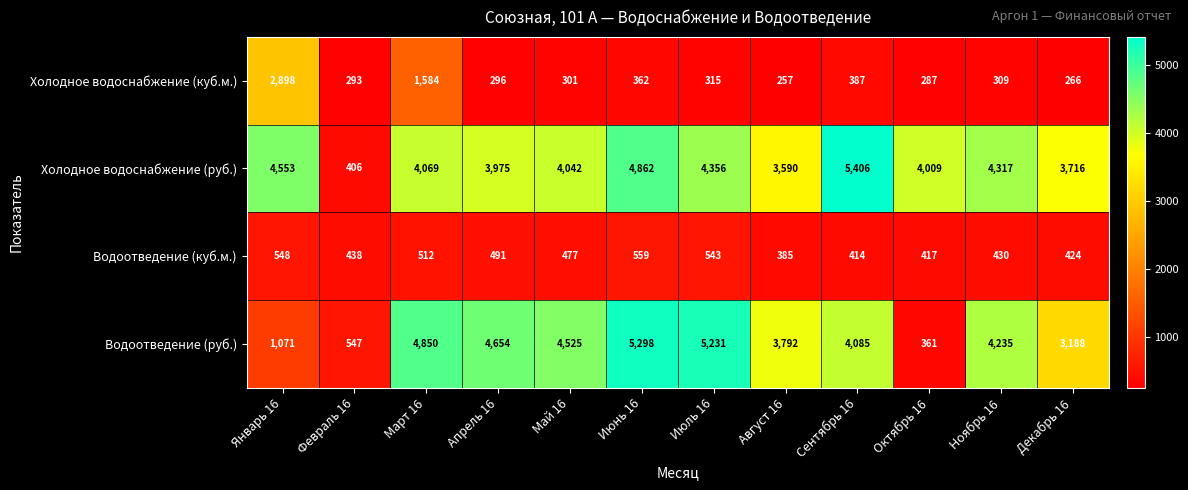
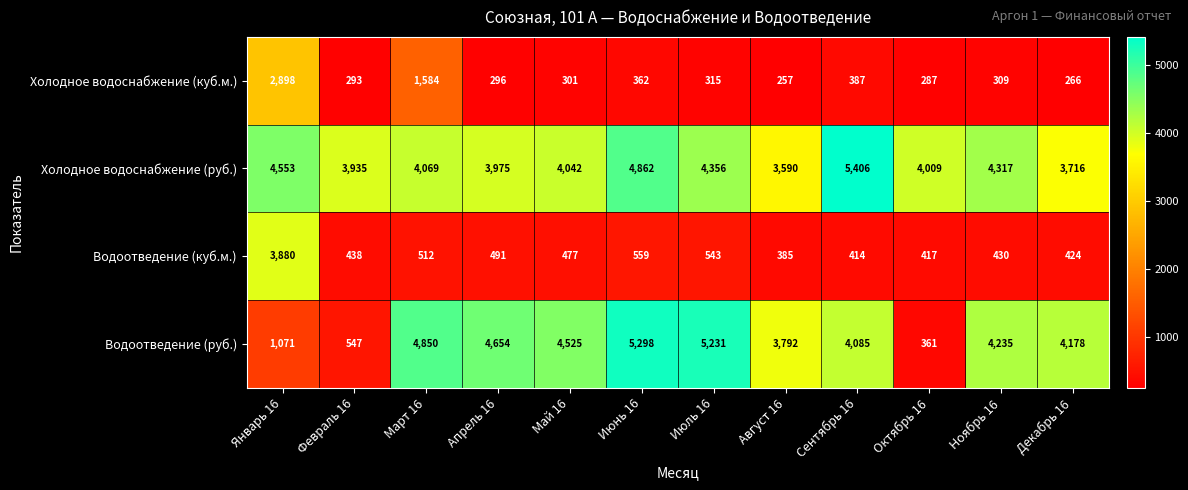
Холодное водоснабжение (руб.), Февраль 16: 406 -> 3,935
Водоотведение (куб.м.), Январь 16: 548 -> 3,880
Водоотведение (руб.), Декабрь 16: 3,188 -> 4,178
